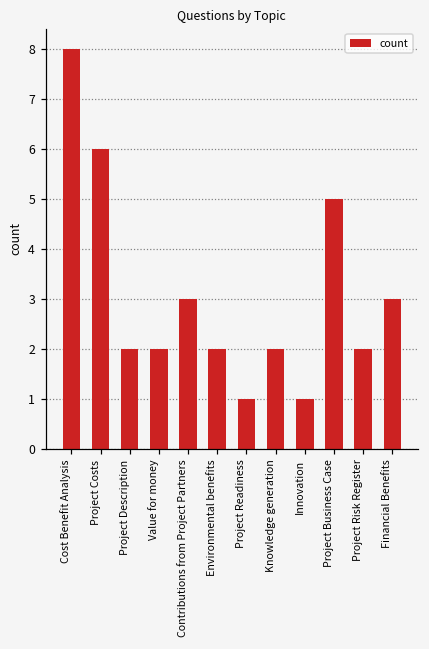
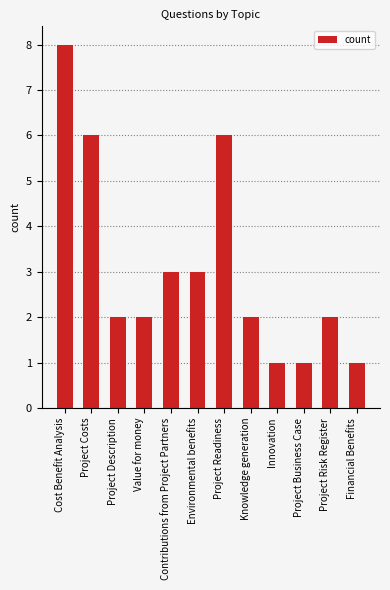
Environmental benefits: 2 -> 3
Project Readiness: 1 -> 6
Project Business Case: 5 -> 1
Financial Benefits: 3 -> 1
